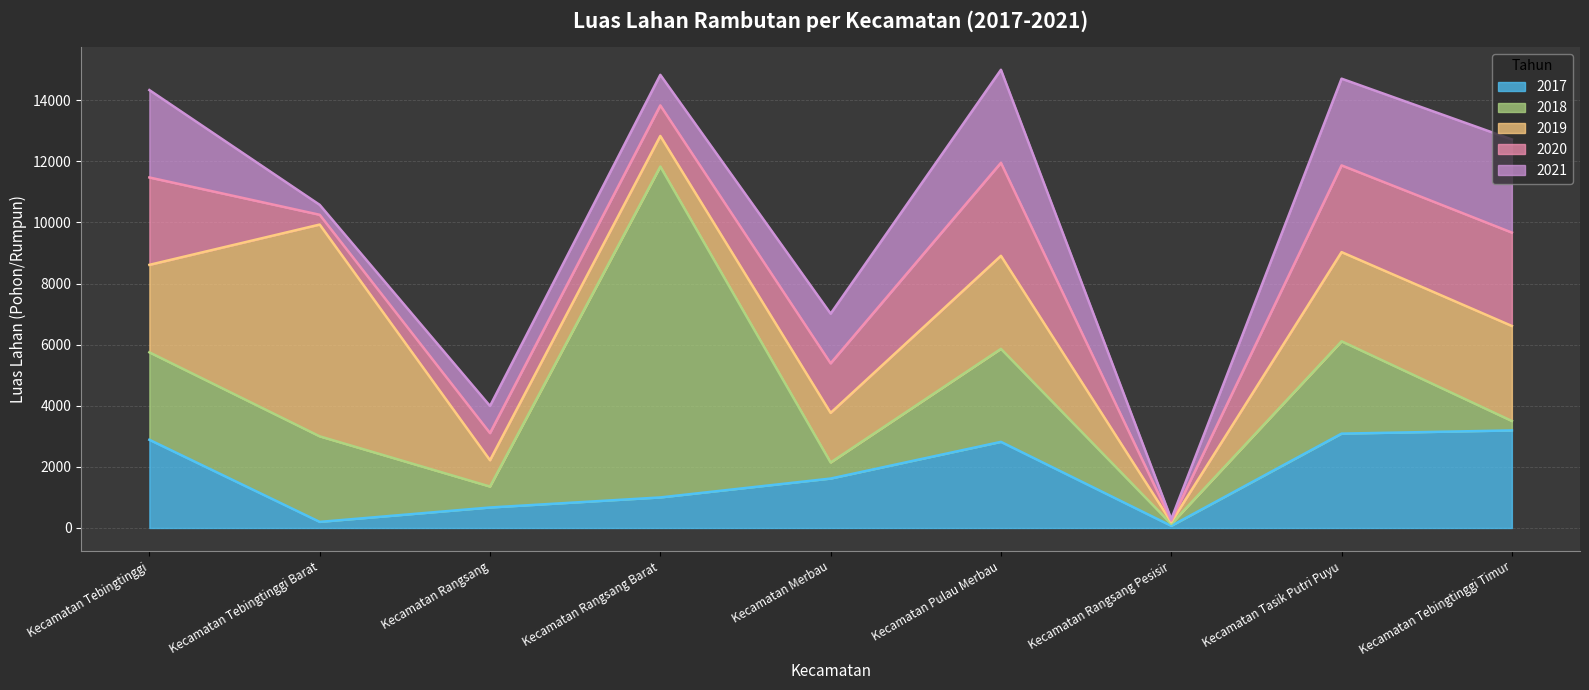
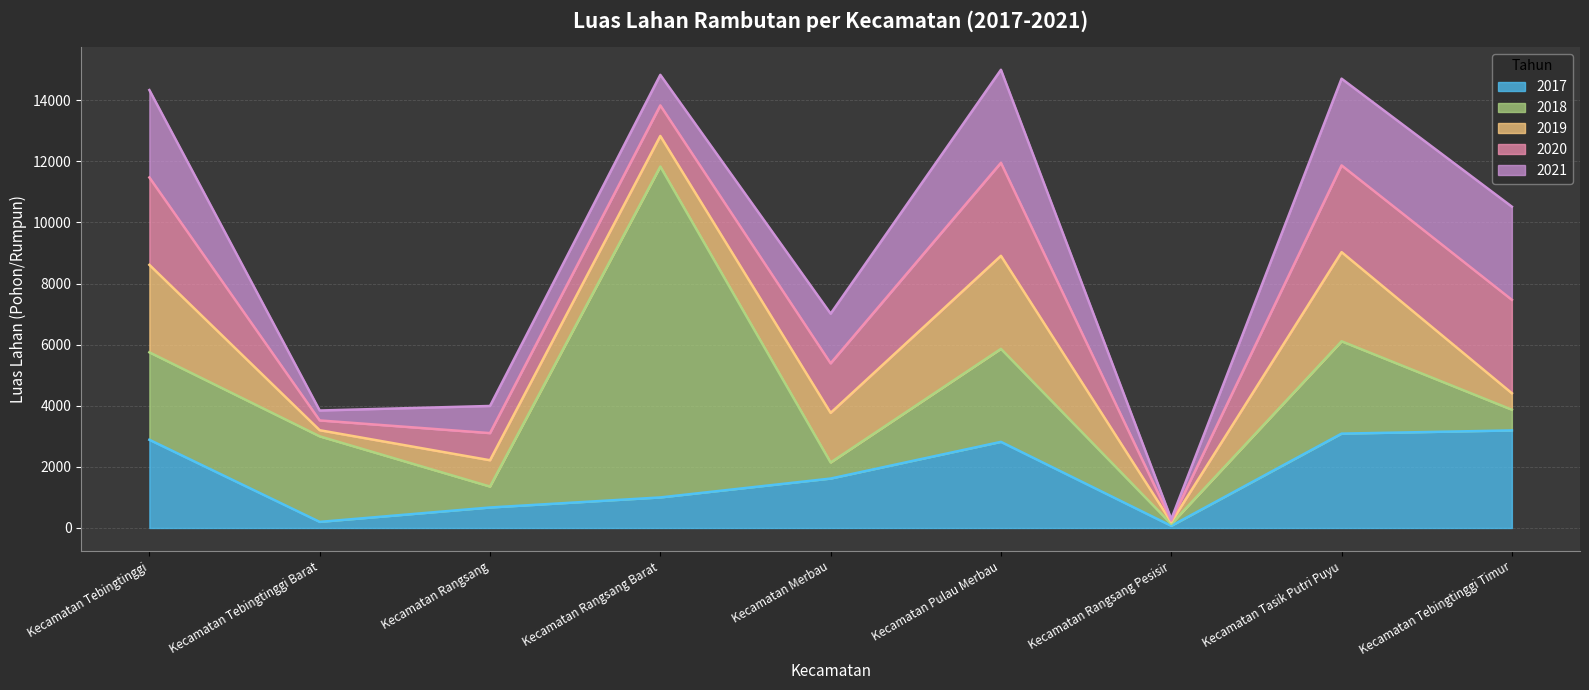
2019, Kecamatan Tebingtinggi Barat: 6900 -> 200
2018, Kecamatan Tebingtinggi Timur: 300 -> 700
2019, Kecamatan Tebingtinggi Timur: 3100 -> 500
